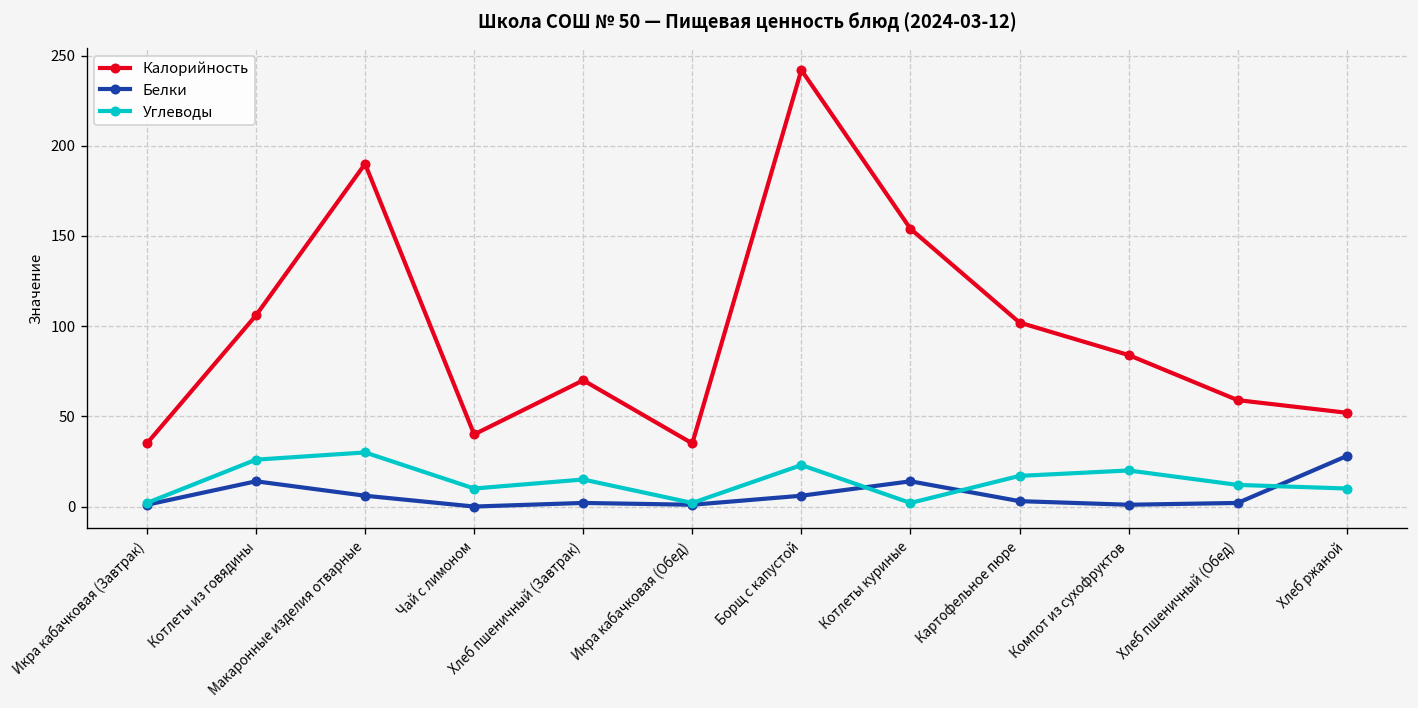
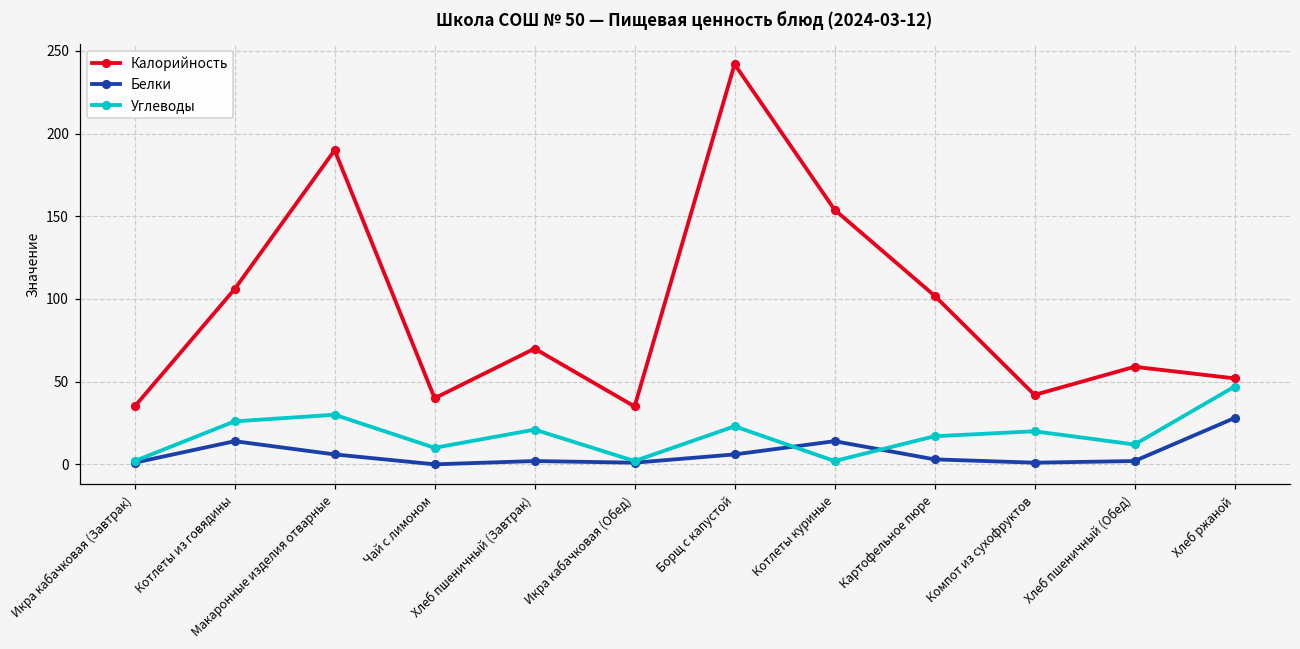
Углеводы, Хлеб пшеничный (Завтрак): 15 -> 21
Калорийность, Компот из сухофруктов: 84 -> 42
Углеводы, Хлеб ржаной: 10 -> 47
